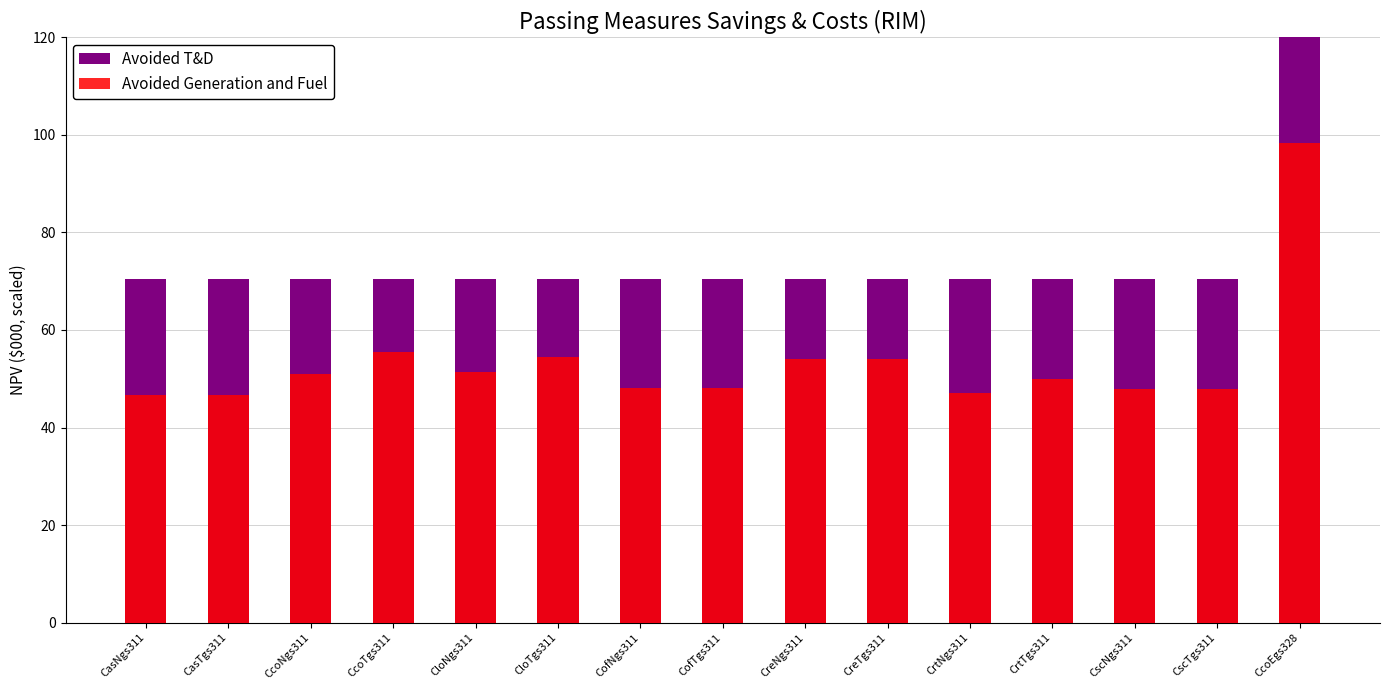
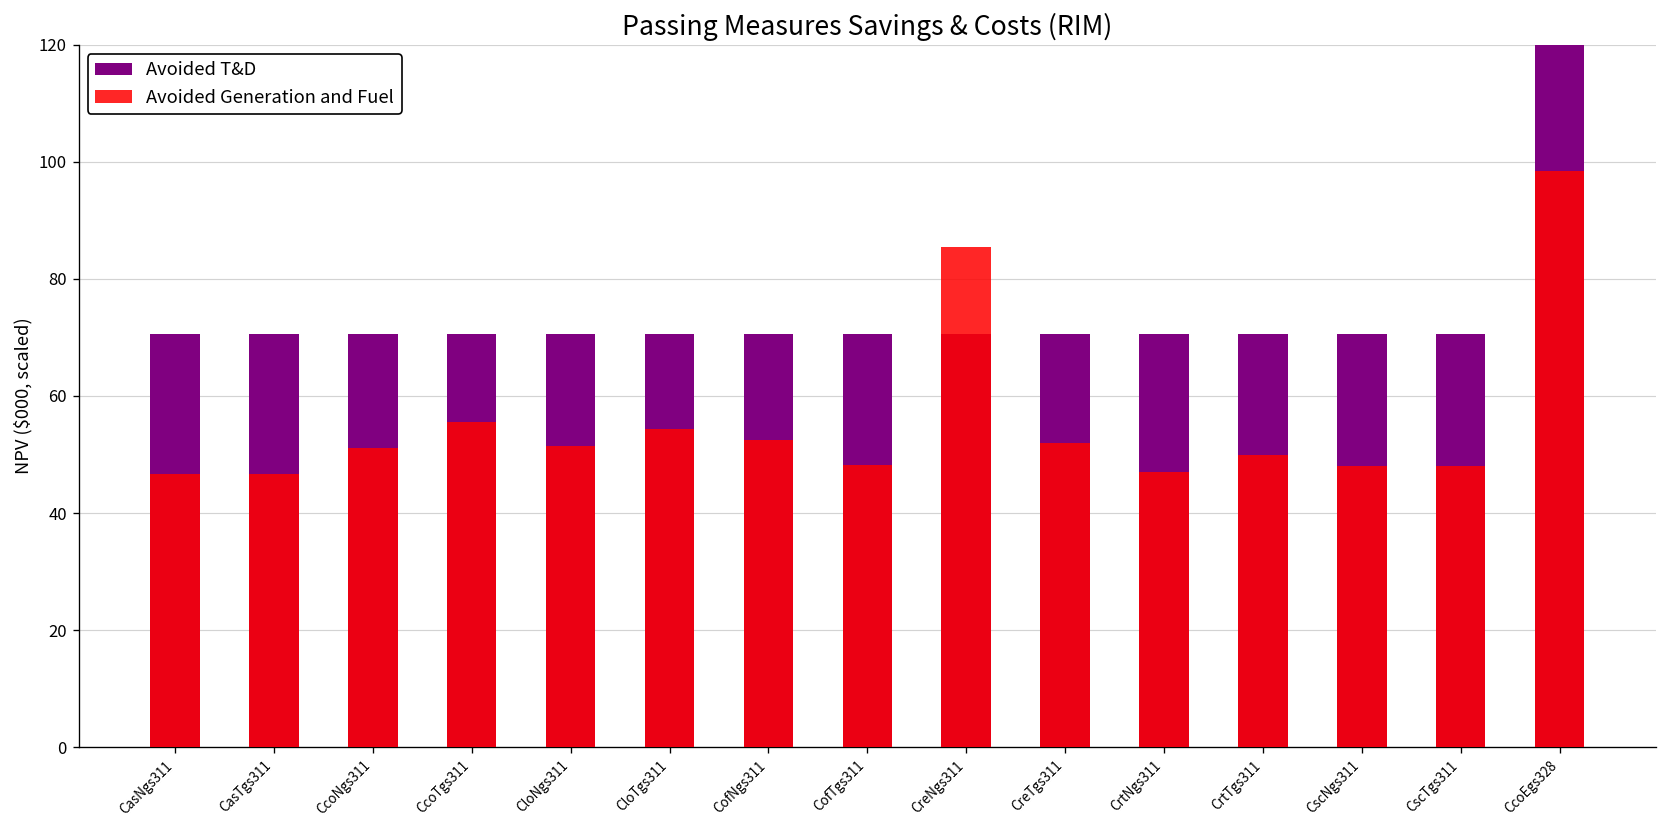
Avoided Generation and Fuel, CofNgs311: 48 -> 53
Avoided Generation and Fuel, CreNgs311: 54 -> 85
Avoided Generation and Fuel, CreTgs311: 54 -> 52
